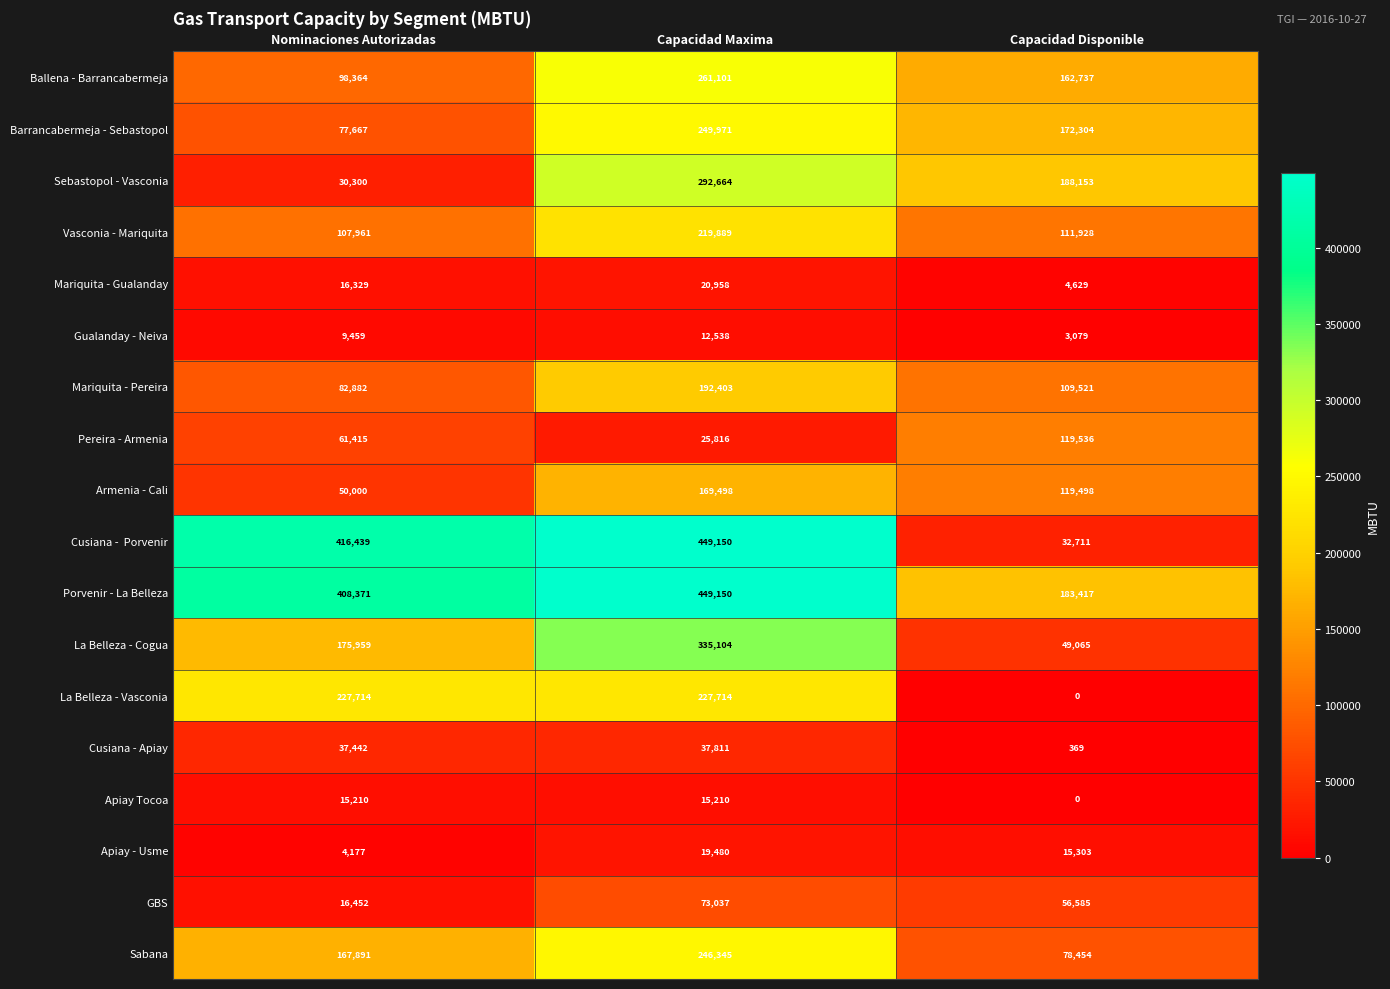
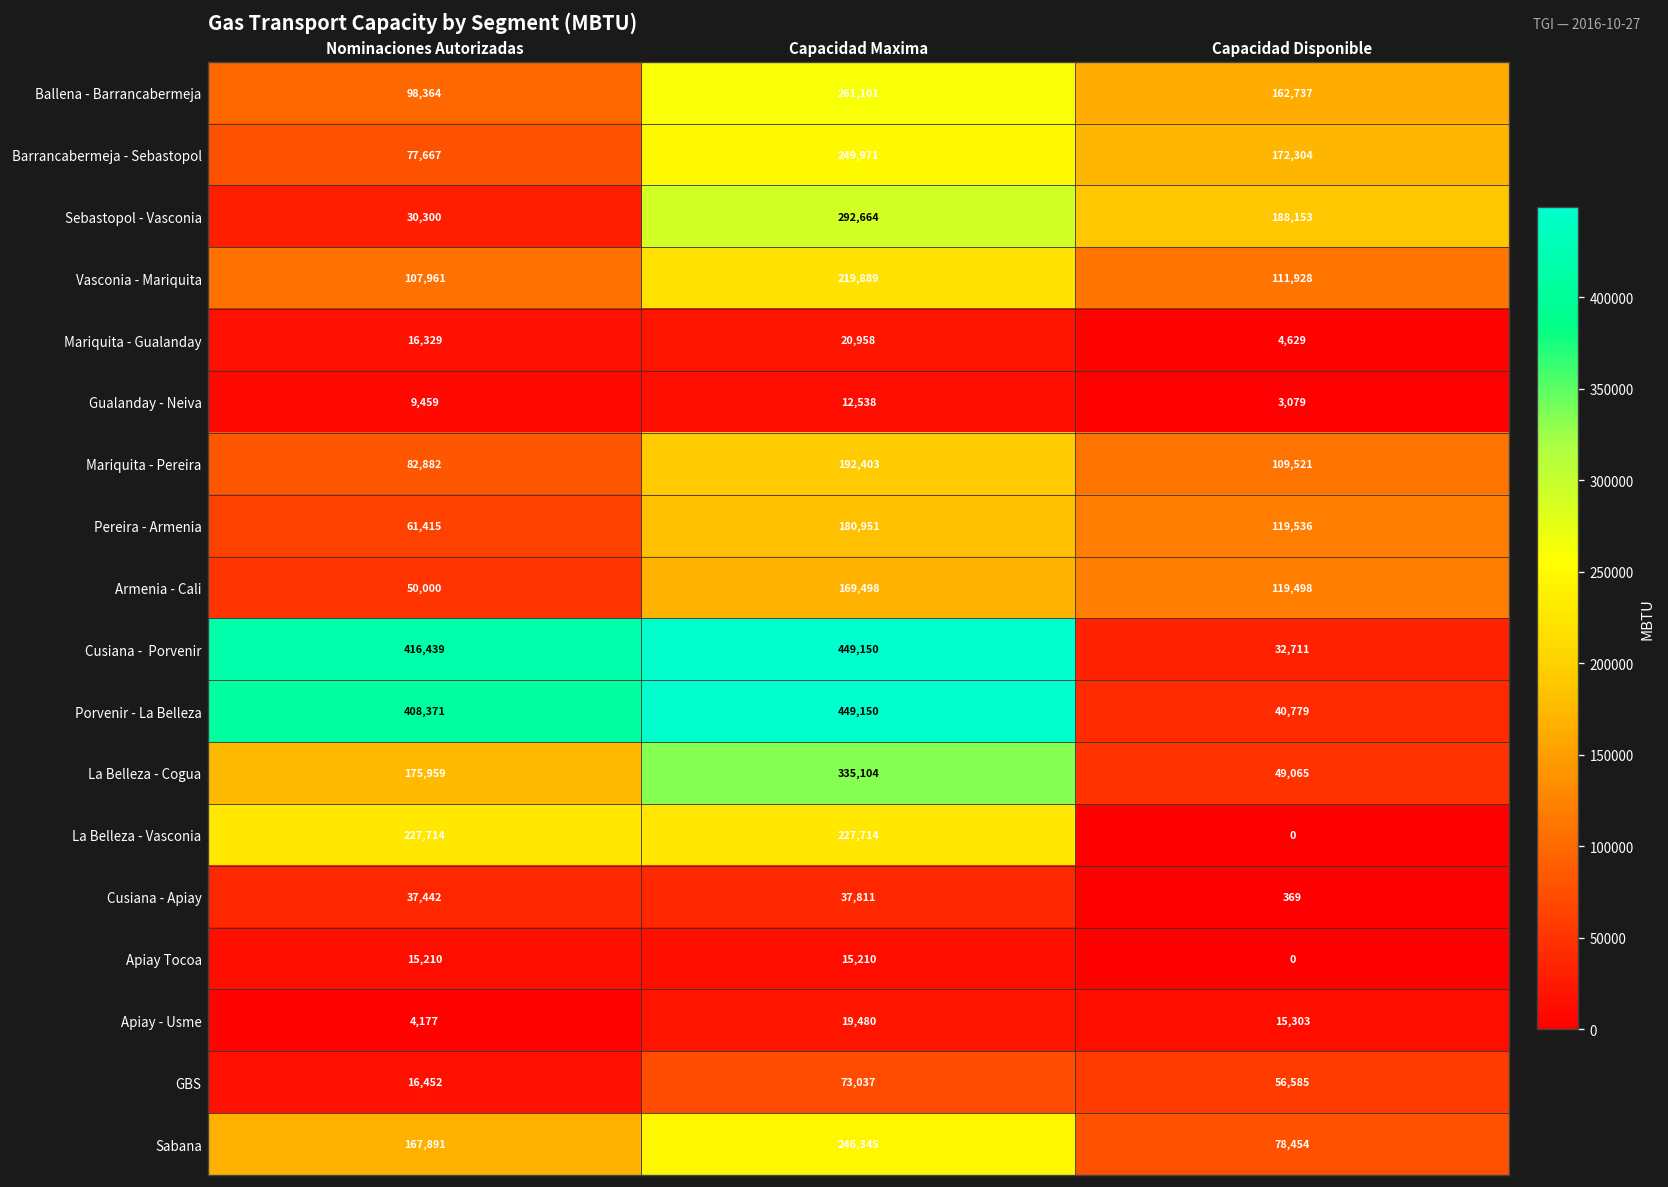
Pereira - Armenia, Capacidad Maxima: 25,816 -> 180,951
Porvenir - La Belleza, Capacidad Disponible: 183,417 -> 40,779
